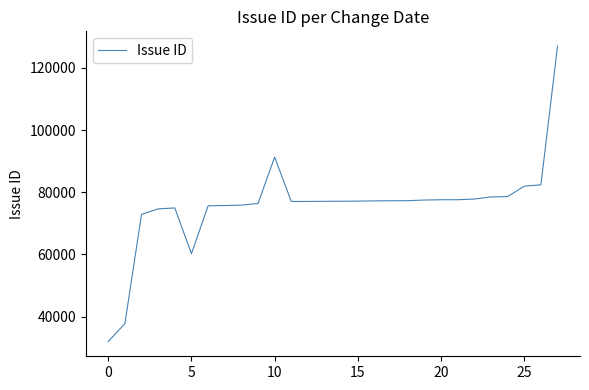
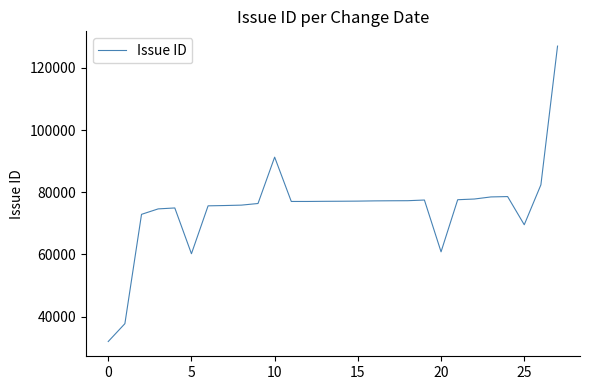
20: 78000 -> 61000
25: 82000 -> 70000
